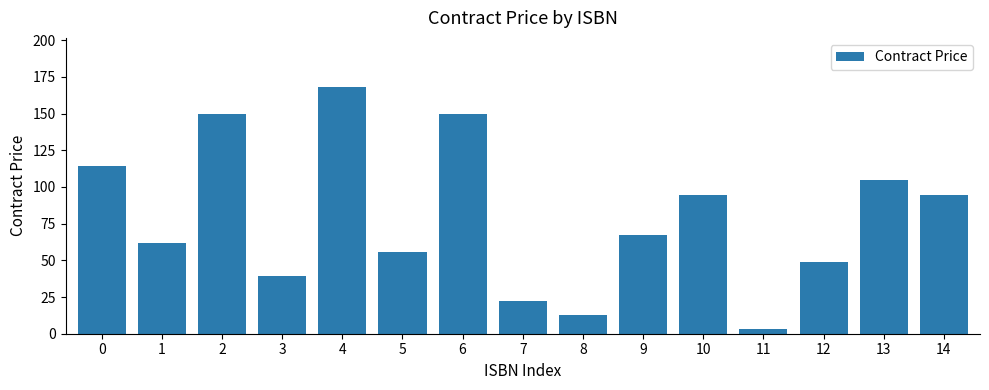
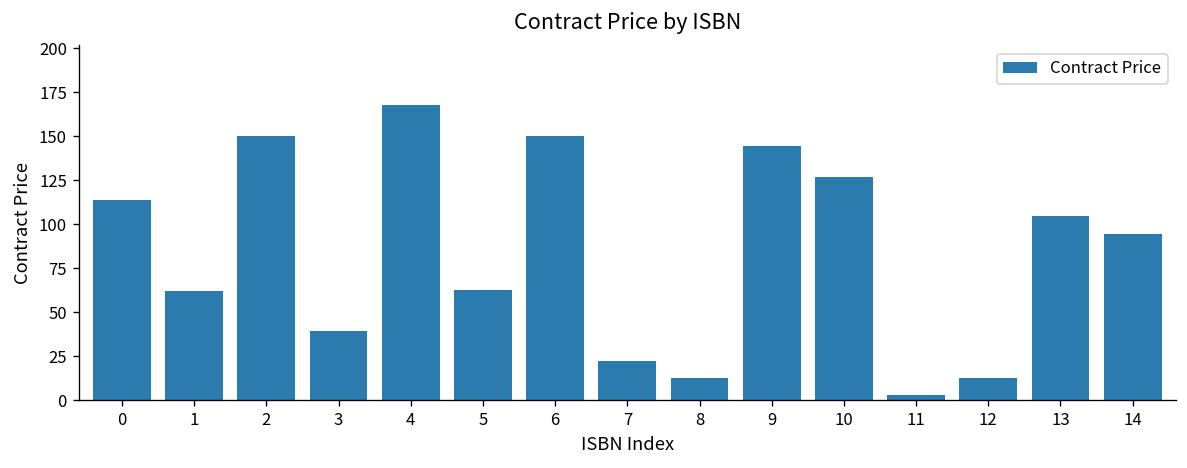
5: 56 -> 63
9: 68 -> 144
10: 95 -> 127
12: 49 -> 13
